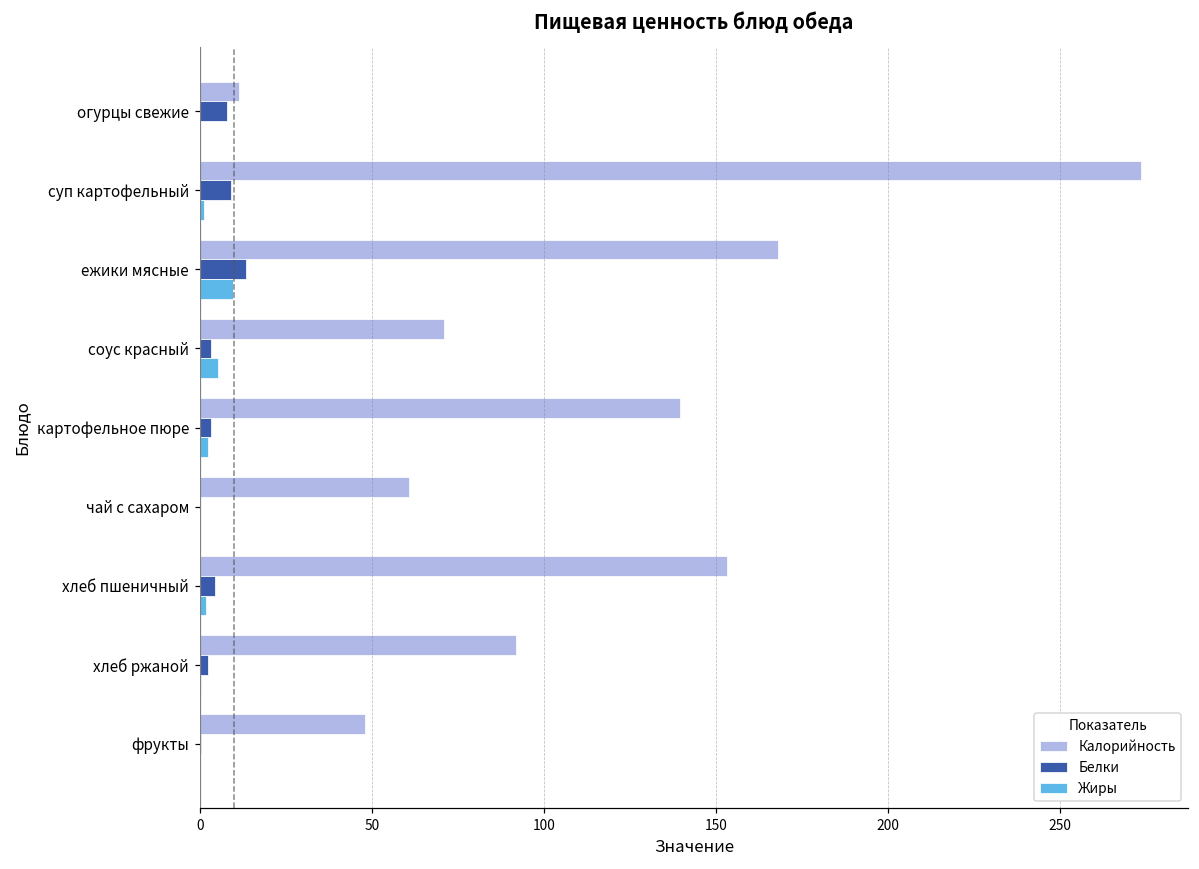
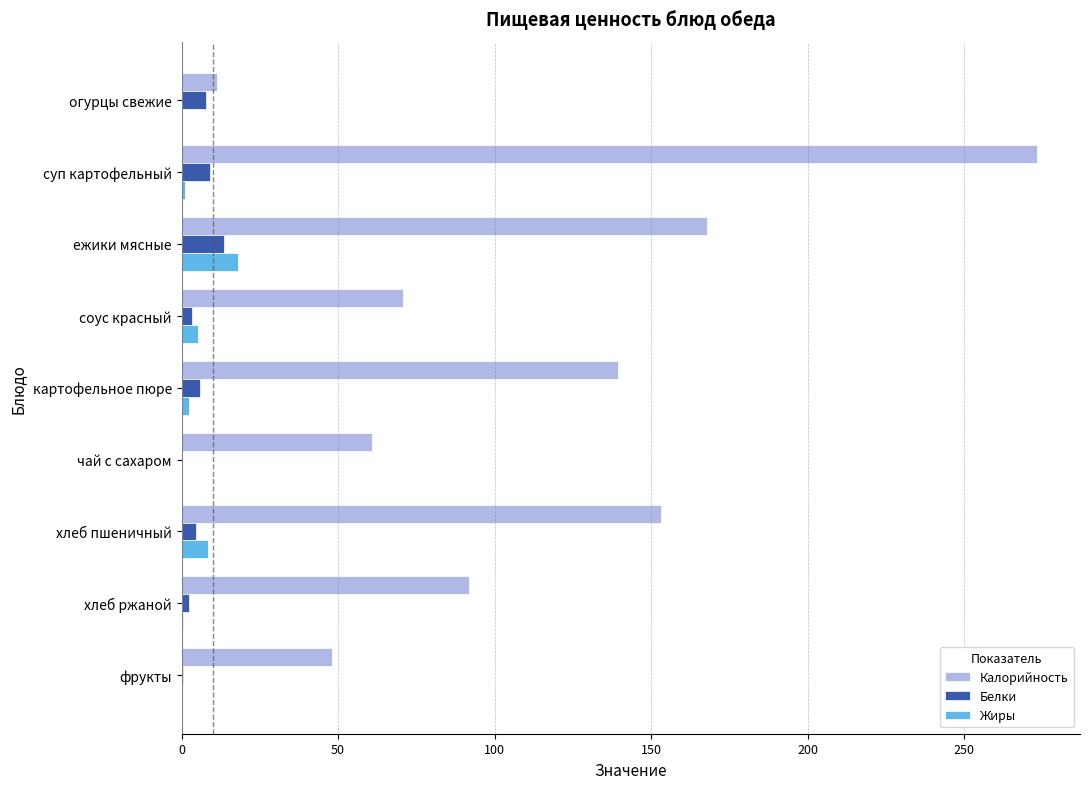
Жиры, ежики мясные: 10 -> 18
Белки, картофельное пюре: 3 -> 6
Жиры, хлеб пшеничный: 2 -> 9
